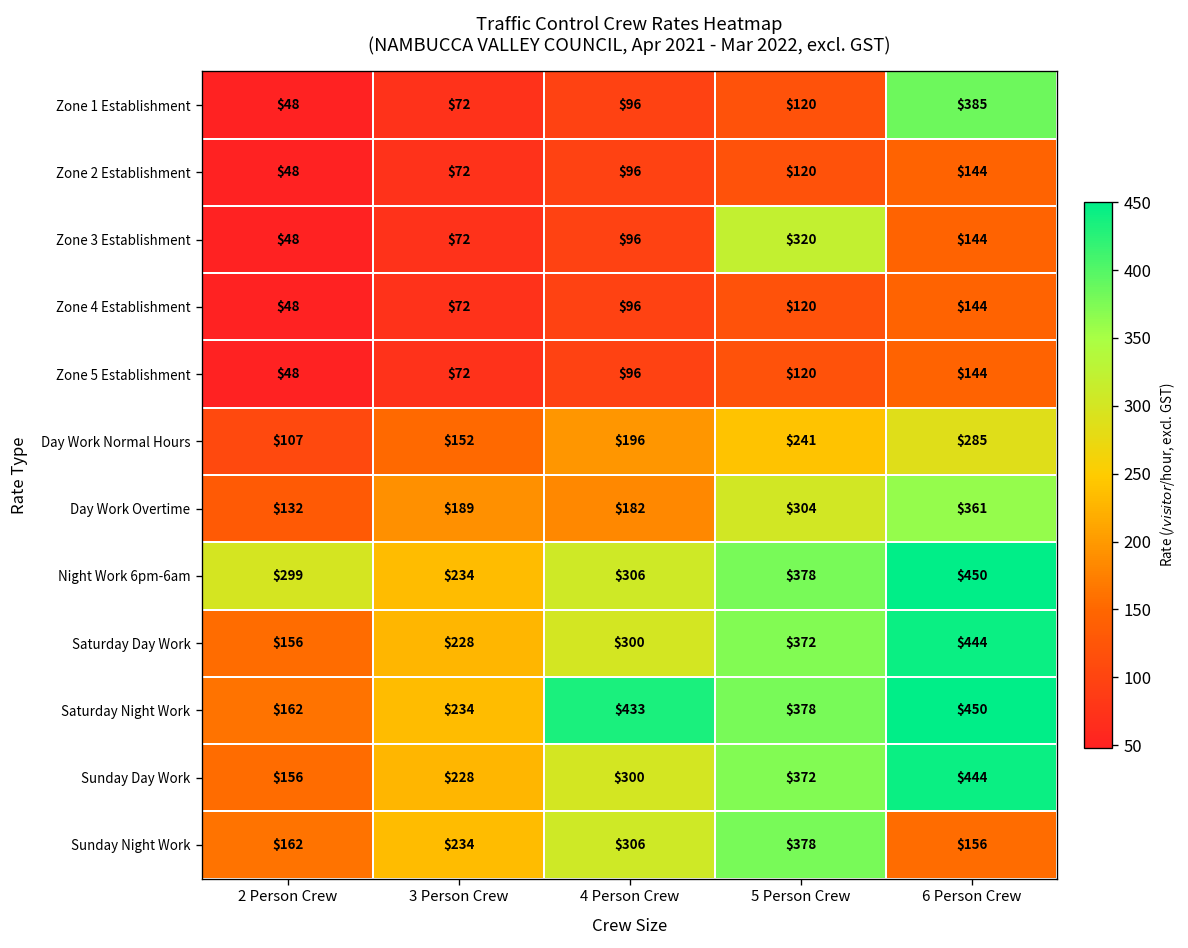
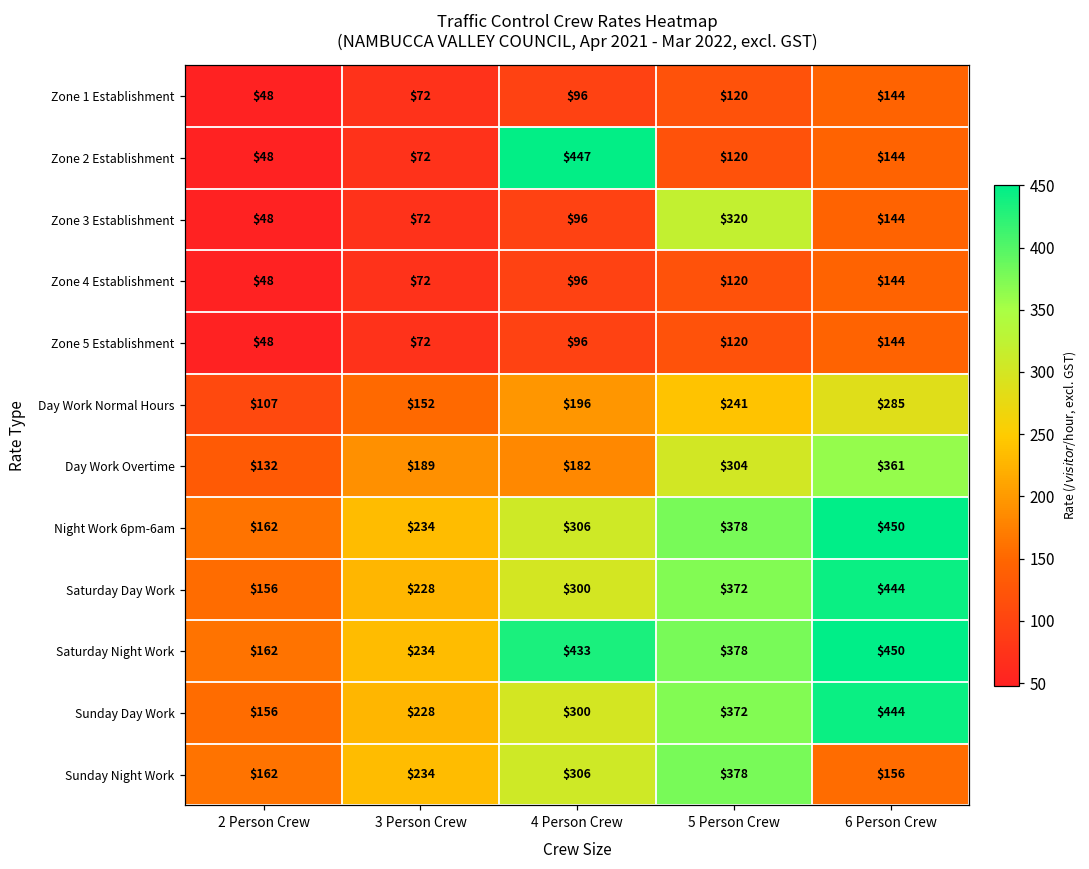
Zone 1 Establishment, 6 Person Crew: $385 -> $144
Zone 2 Establishment, 4 Person Crew: $96 -> $447
Night Work 6pm-6am, 2 Person Crew: $299 -> $162
